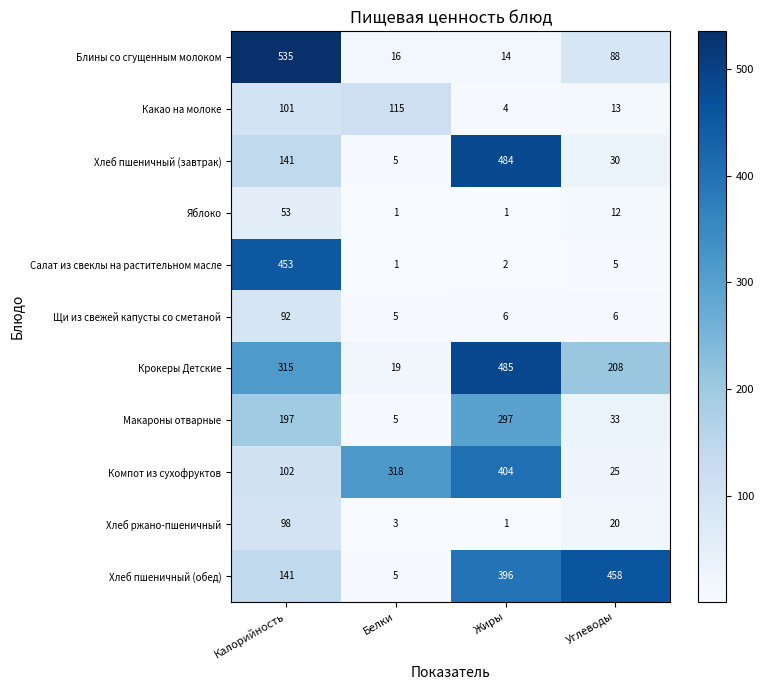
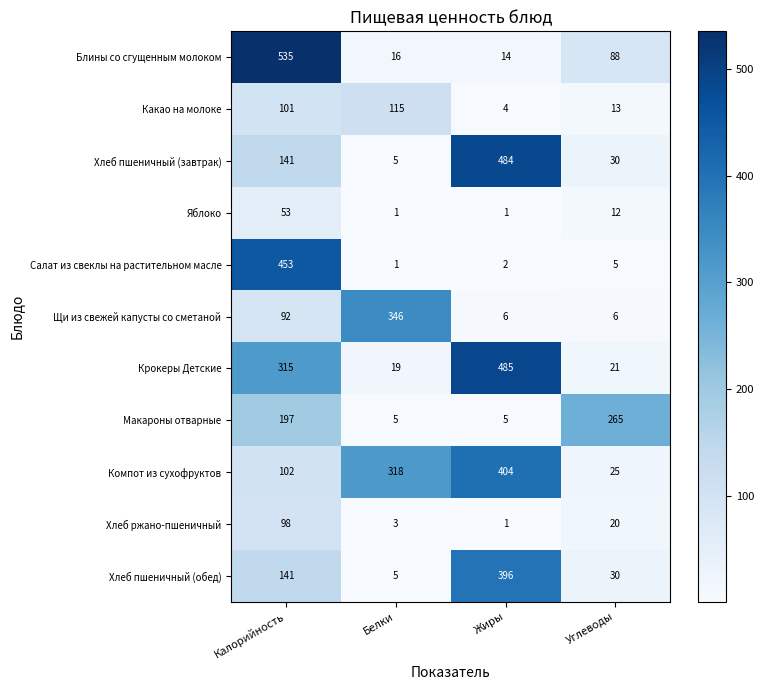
Щи из свежей капусты со сметаной, Белки: 5 -> 346
Крокеры Детские, Углеводы: 208 -> 21
Макароны отварные, Жиры: 297 -> 5
Макароны отварные, Углеводы: 33 -> 265
Хлеб пшеничный (обед), Углеводы: 458 -> 30
